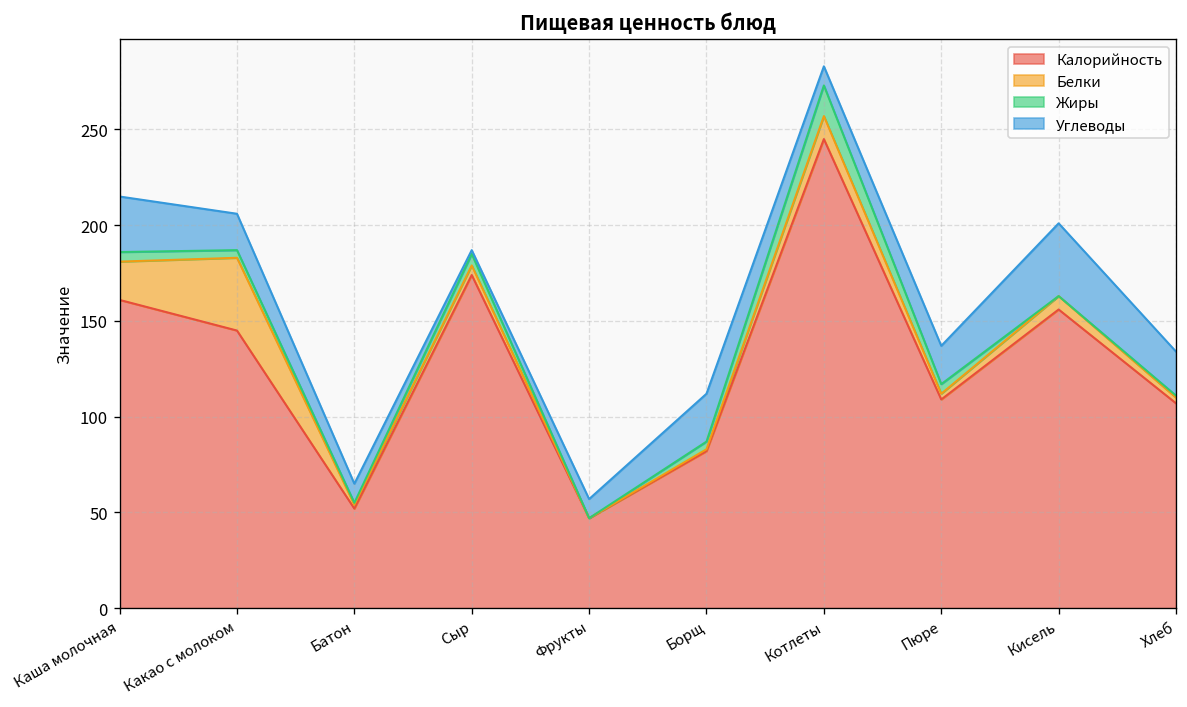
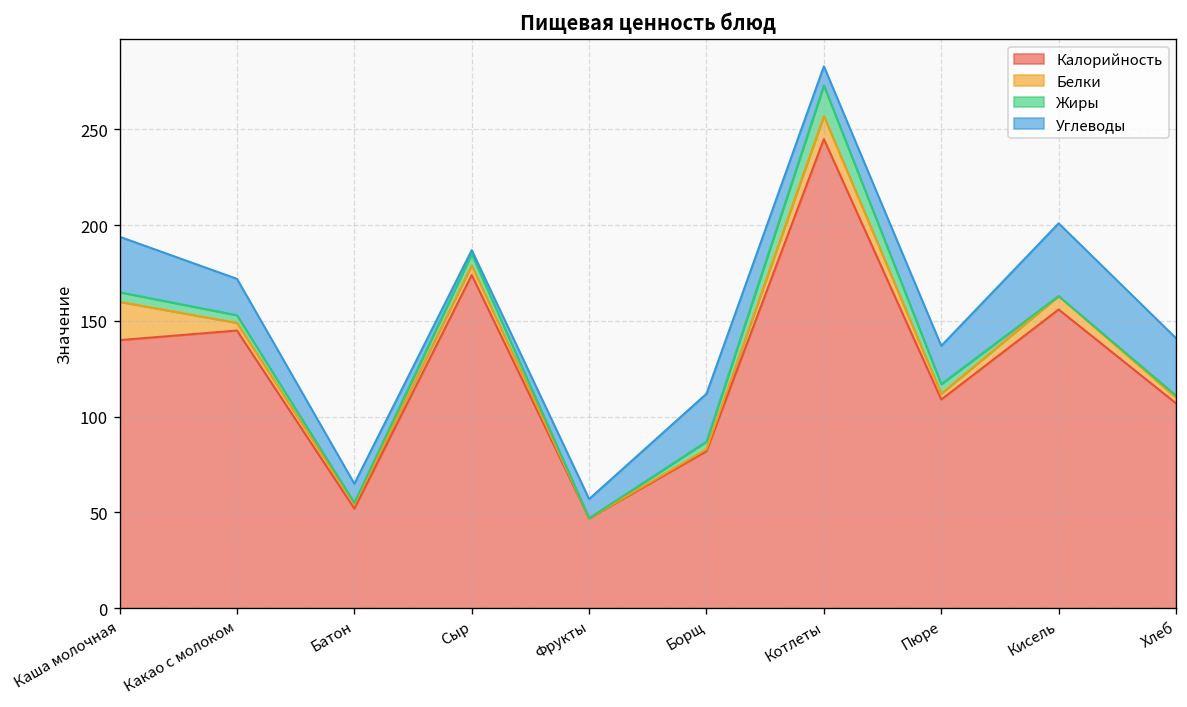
Калорийность, Каша молочная: 161 -> 140
Белки, Какао с молоком: 38 -> 4
Углеводы, Хлеб: 23 -> 30
